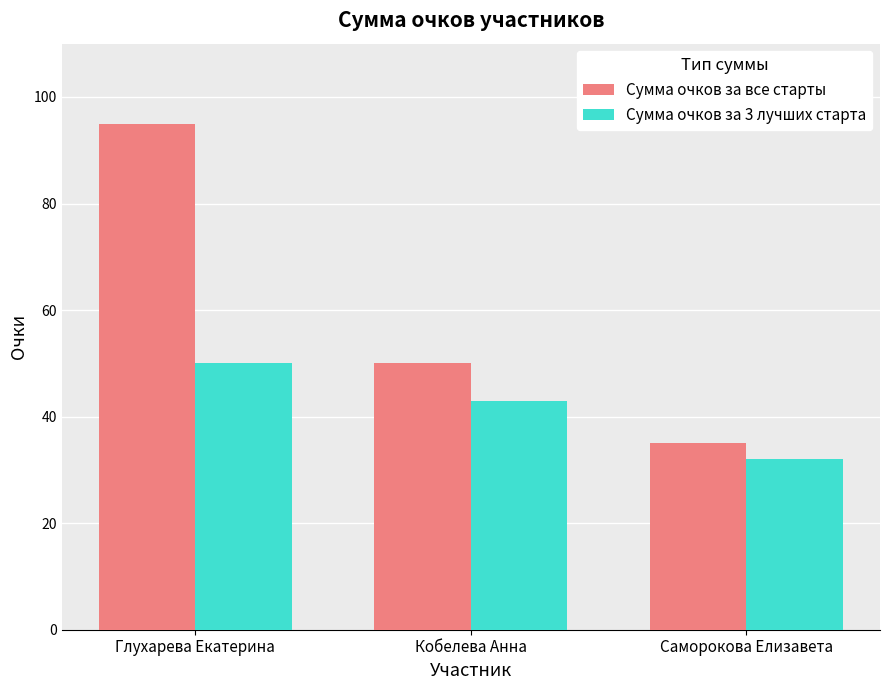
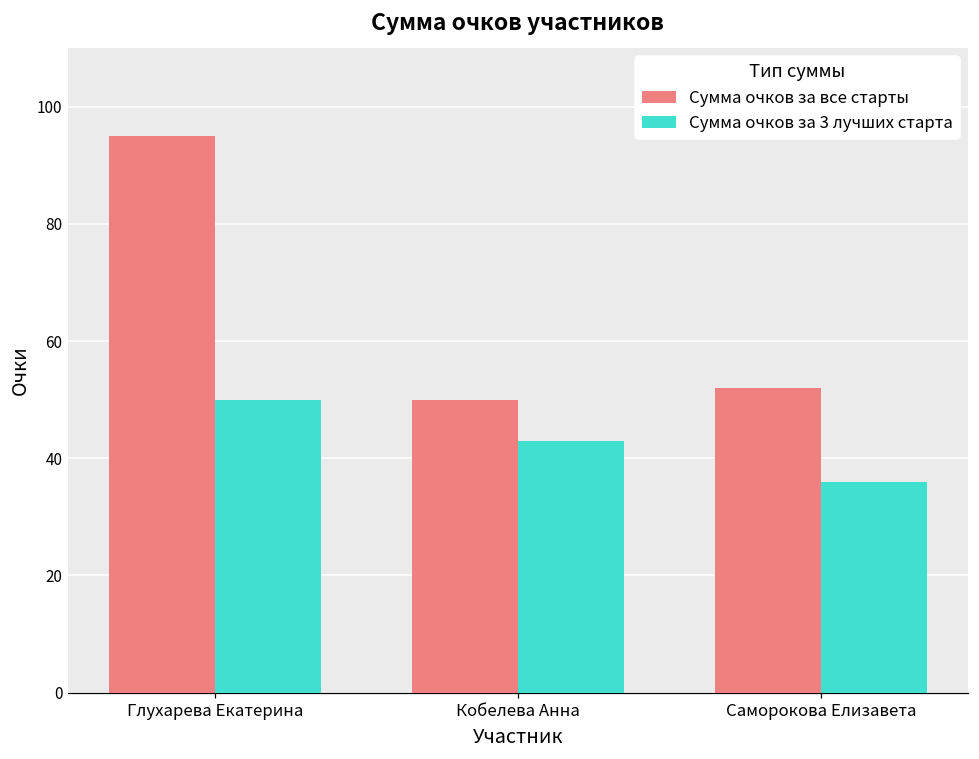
Сумма очков за все старты, Саморокова Елизавета: 35 -> 52
Сумма очков за 3 лучших старта, Саморокова Елизавета: 32 -> 36
